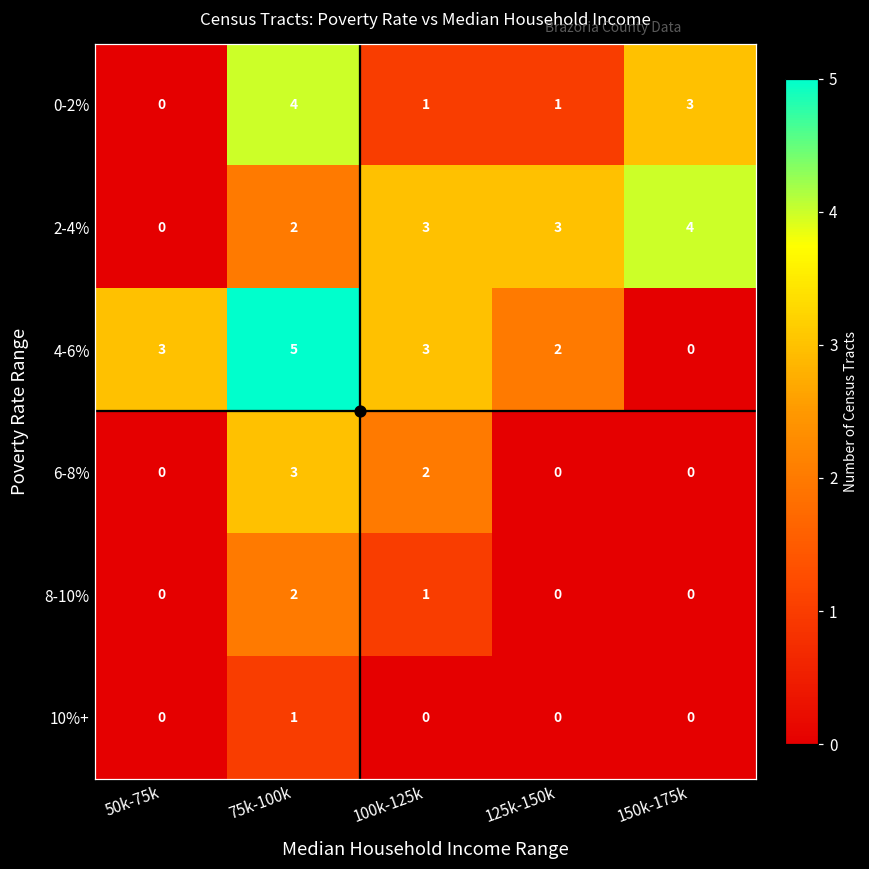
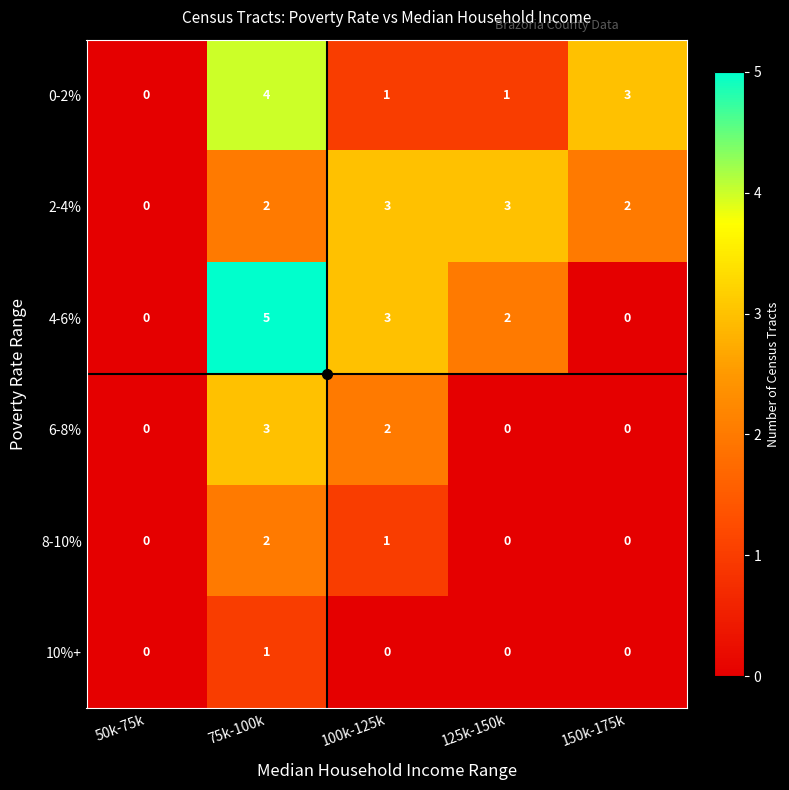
2-4%, 150k-175k: 4 -> 2
4-6%, 50k-75k: 3 -> 0
